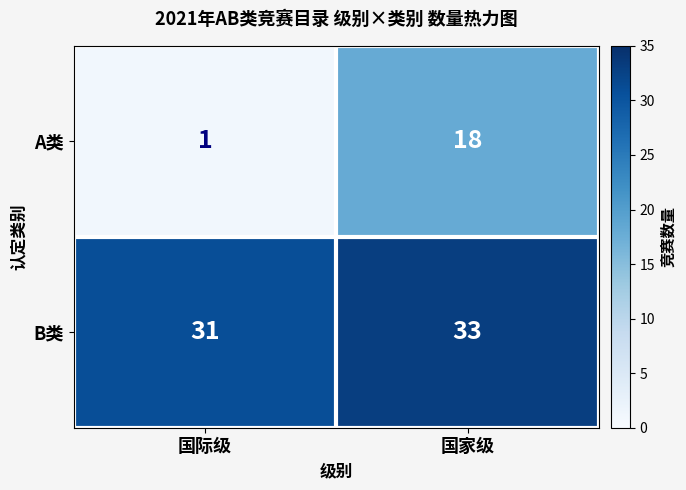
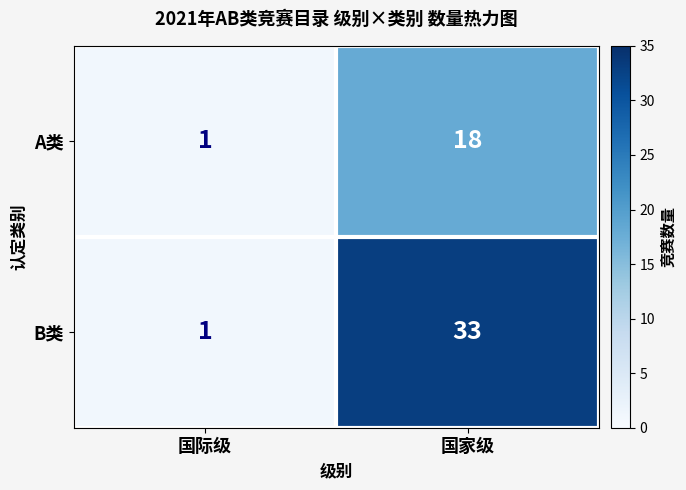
B类, 国际级: 31 -> 1
